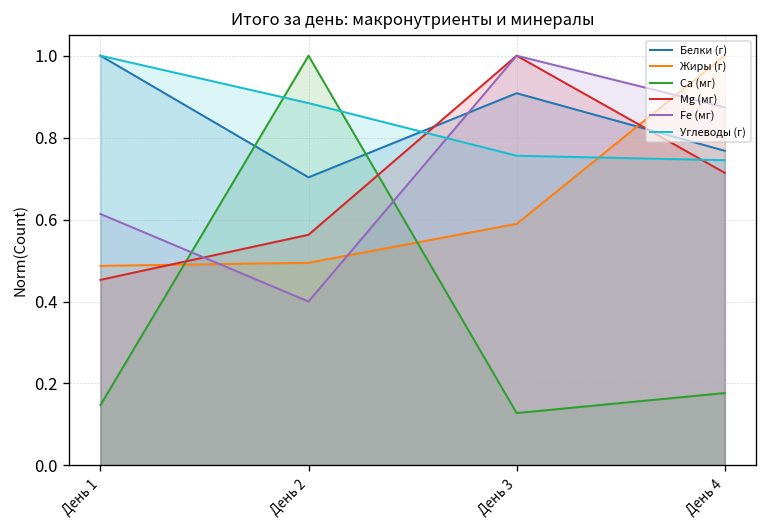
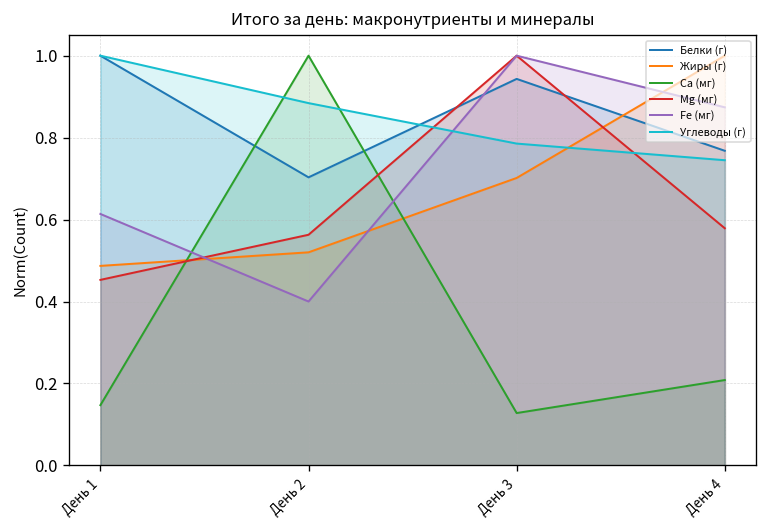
Жиры (г), День 2: 0.49 -> 0.52
Белки (г), День 3: 0.91 -> 0.94
Жиры (г), День 3: 0.59 -> 0.70
Углеводы (г), День 3: 0.76 -> 0.79
Ca (мг), День 4: 0.18 -> 0.21
Mg (мг), День 4: 0.71 -> 0.58
